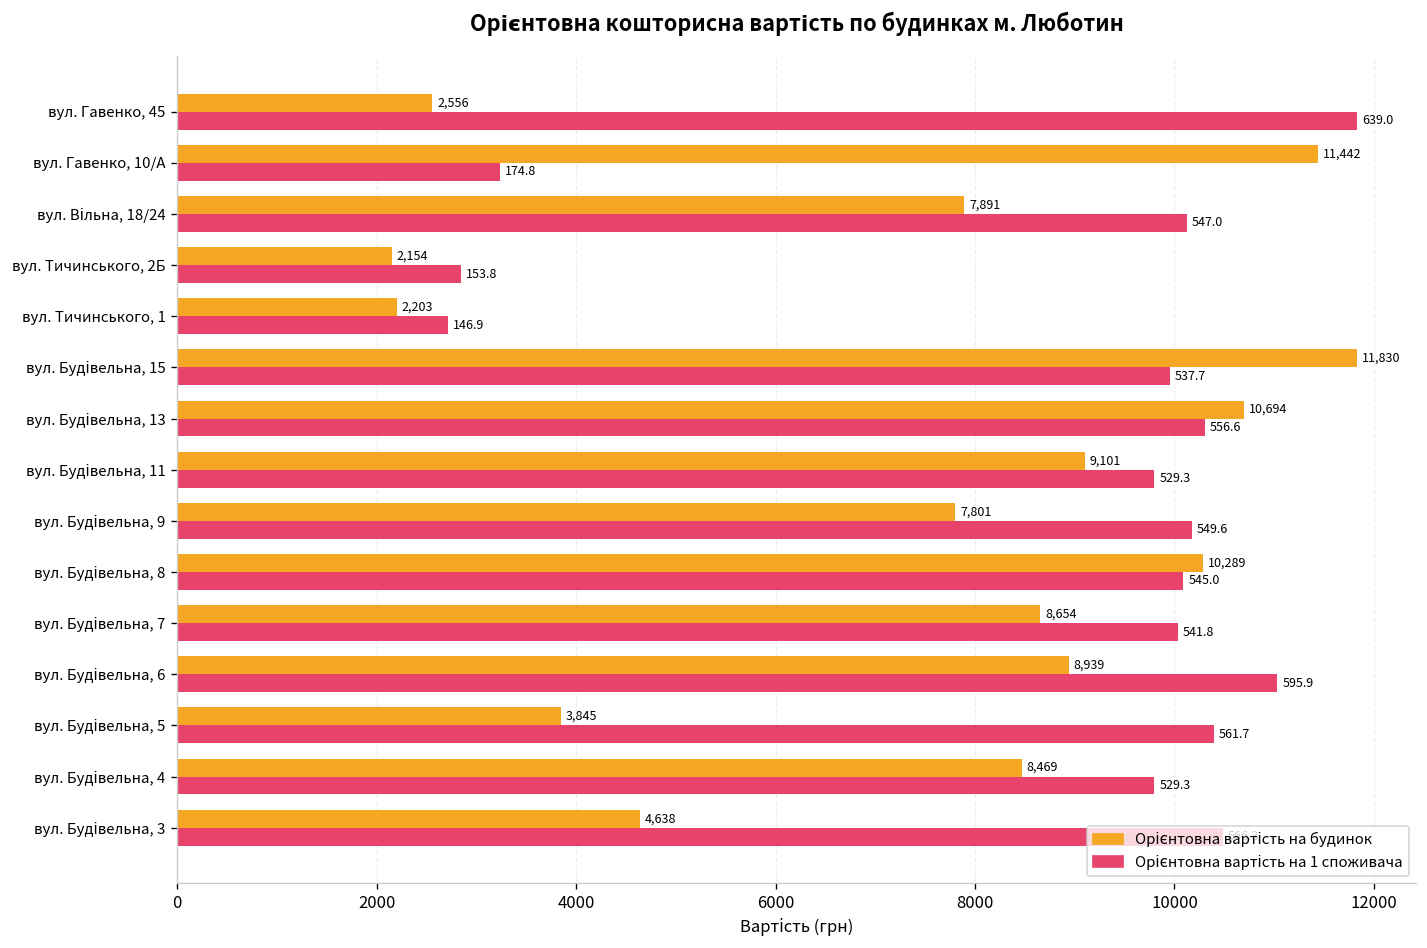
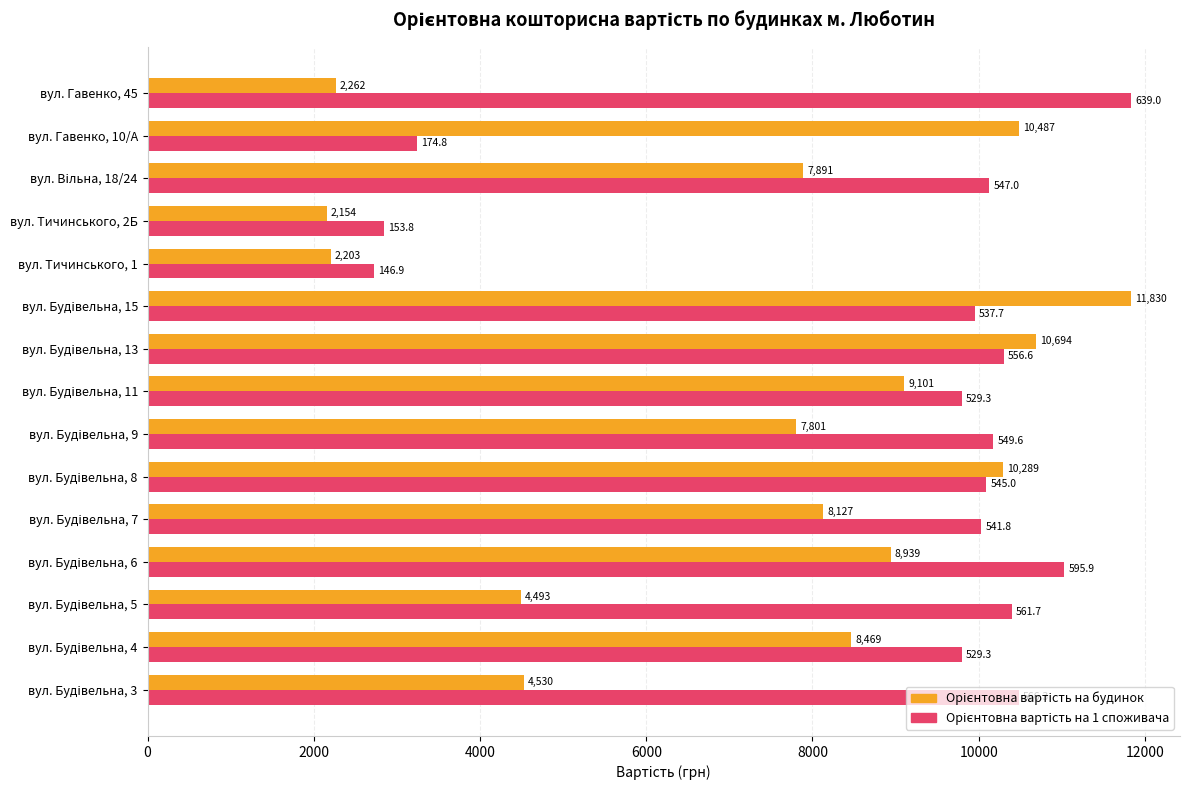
Орієнтовна вартість на будинок, вул. Гавенко, 45: 2,556 -> 2,262
Орієнтовна вартість на будинок, вул. Гавенко, 10/А: 11,442 -> 10,487
Орієнтовна вартість на будинок, вул. Будівельна, 7: 8,654 -> 8,127
Орієнтовна вартість на будинок, вул. Будівельна, 5: 3,845 -> 4,493
Орієнтовна вартість на будинок, вул. Будівельна, 3: 4,638 -> 4,530
